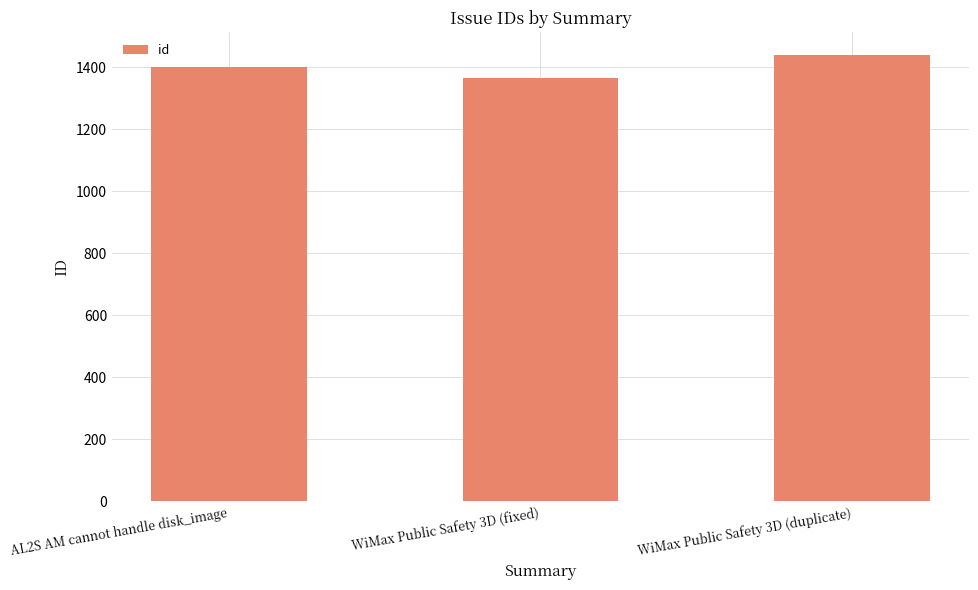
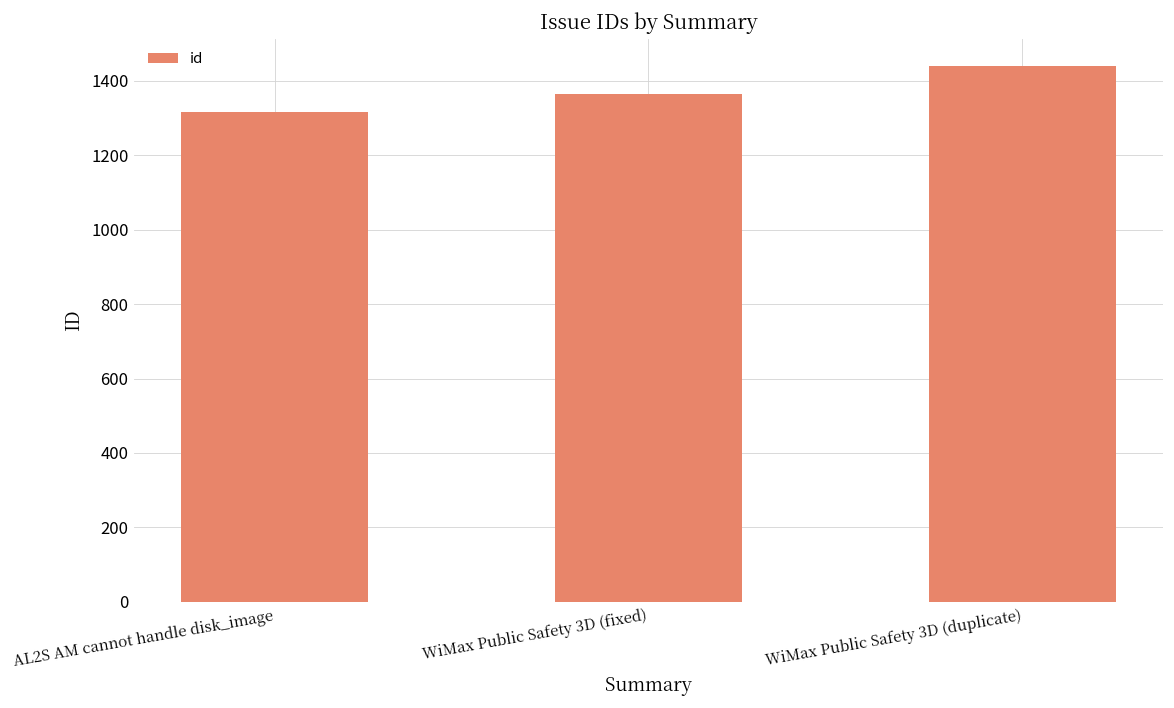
AL2S AM cannot handle disk_image: 1400 -> 1320
